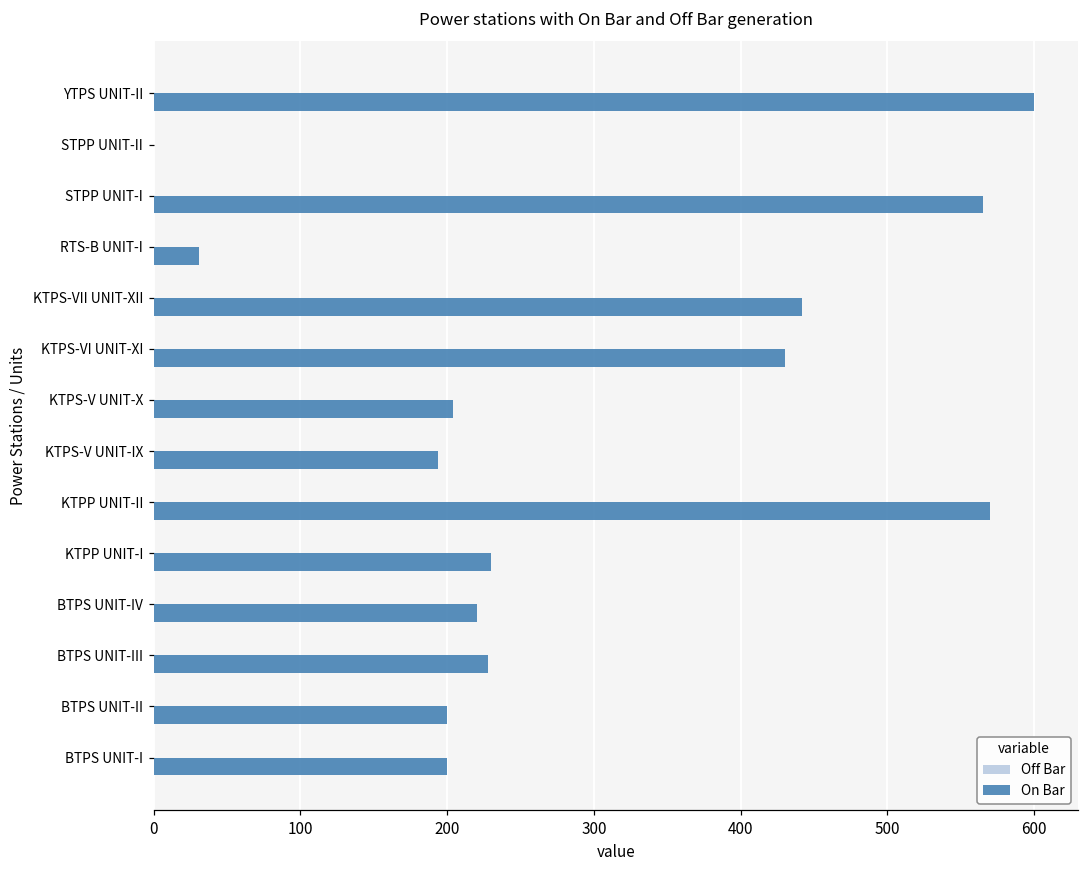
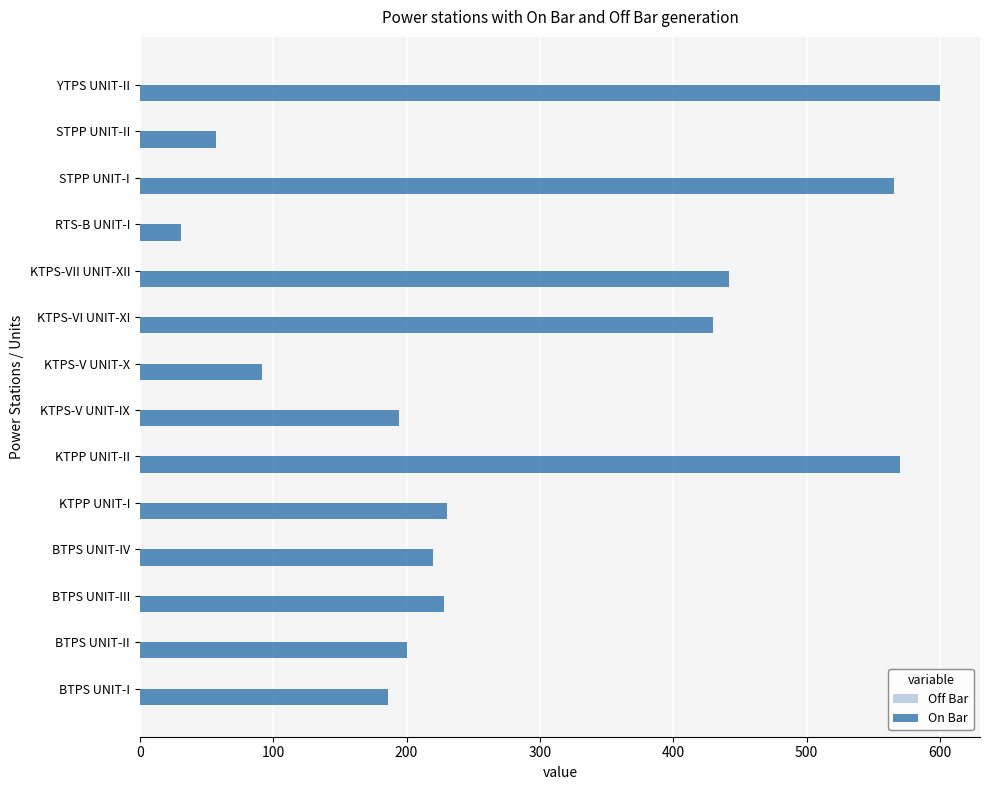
On Bar, STPP UNIT-II: 0 -> 57
On Bar, KTPS-V UNIT-X: 204 -> 92
On Bar, BTPS UNIT-I: 200 -> 186
